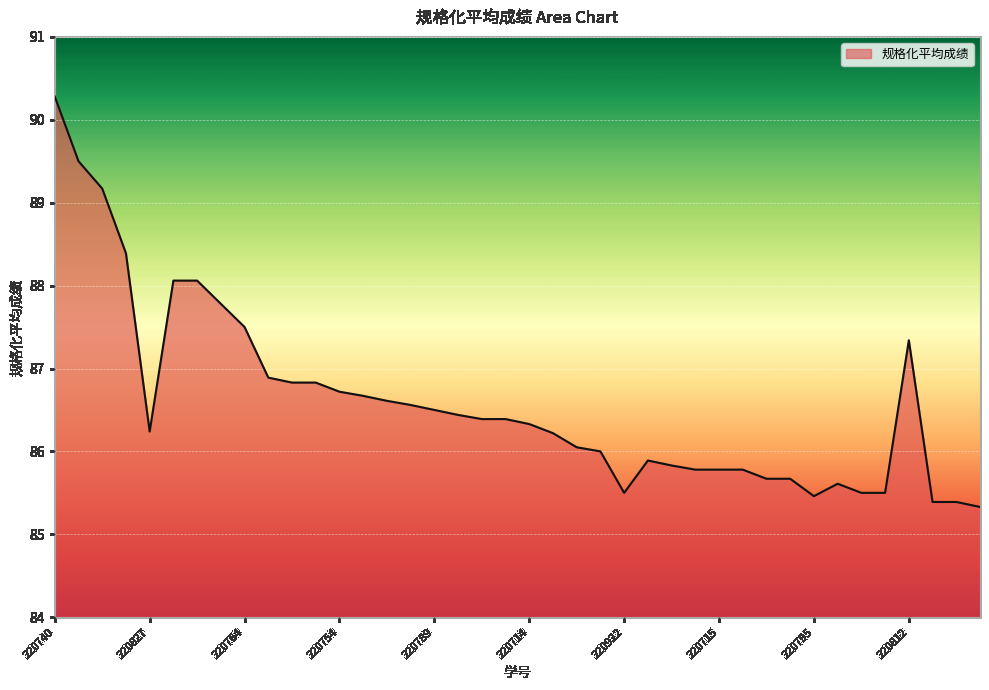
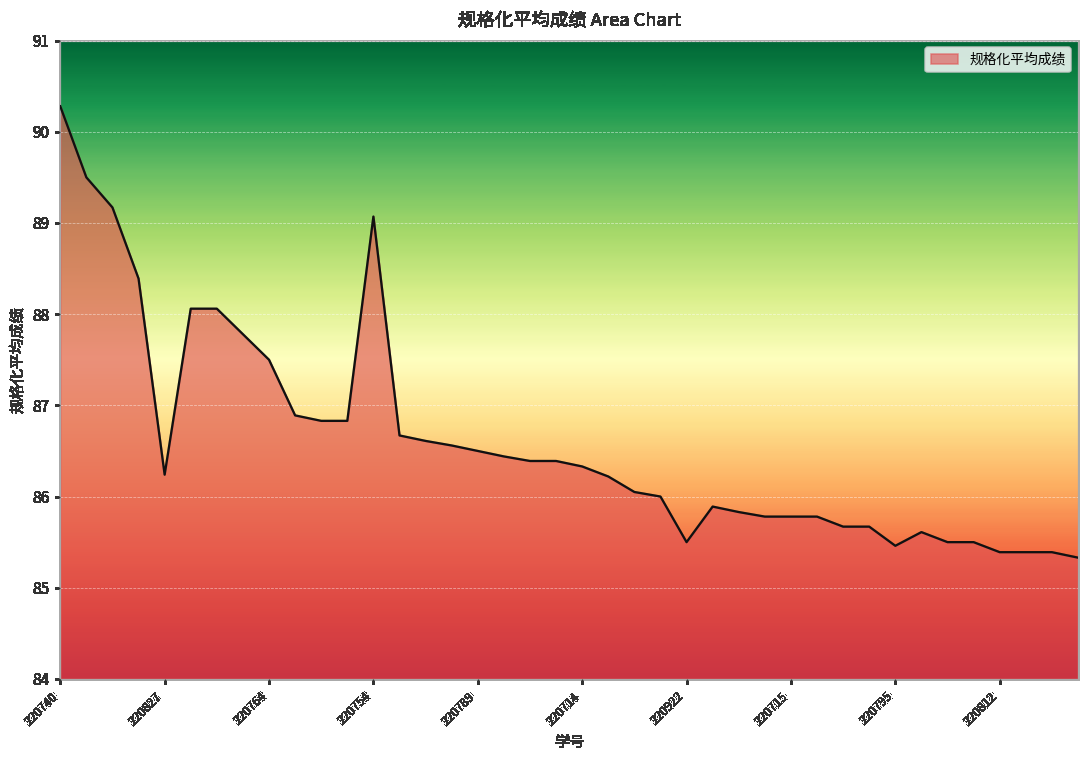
220754: 86.7 -> 89.1
220812: 87.3 -> 85.4
